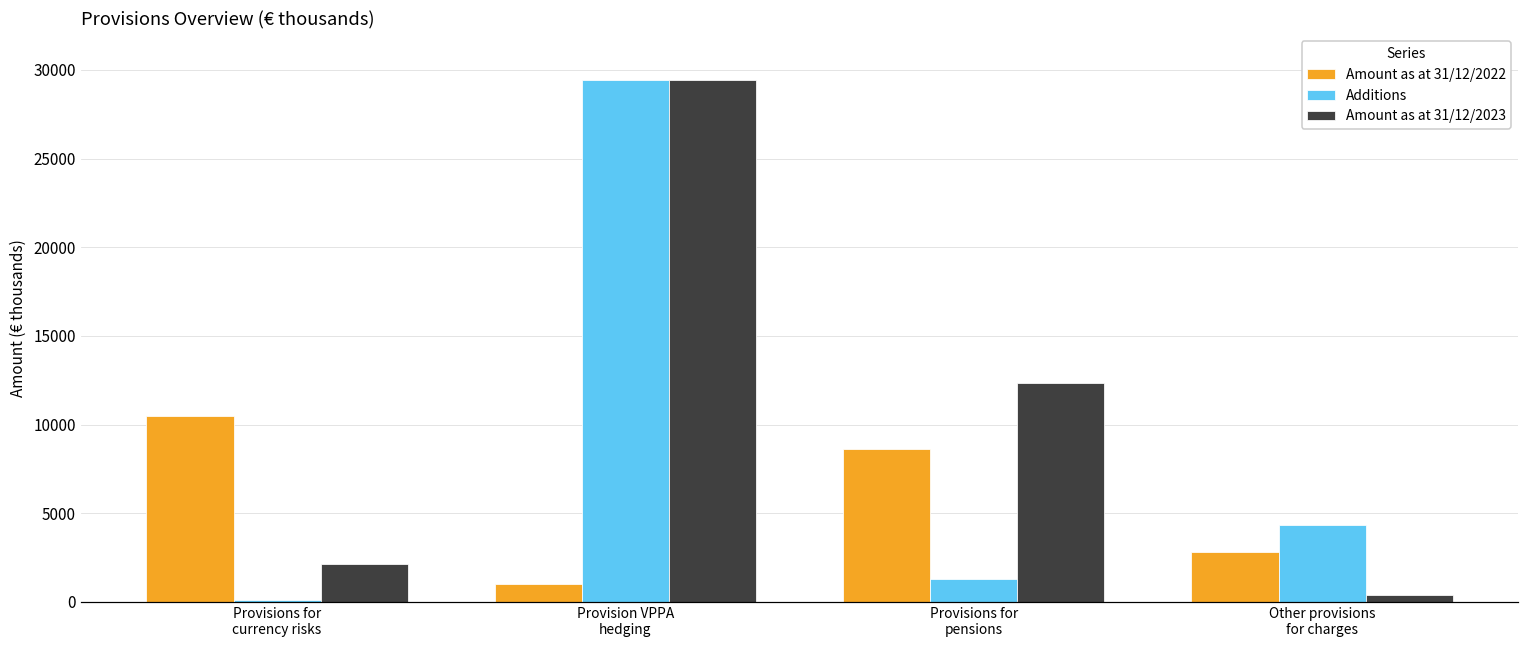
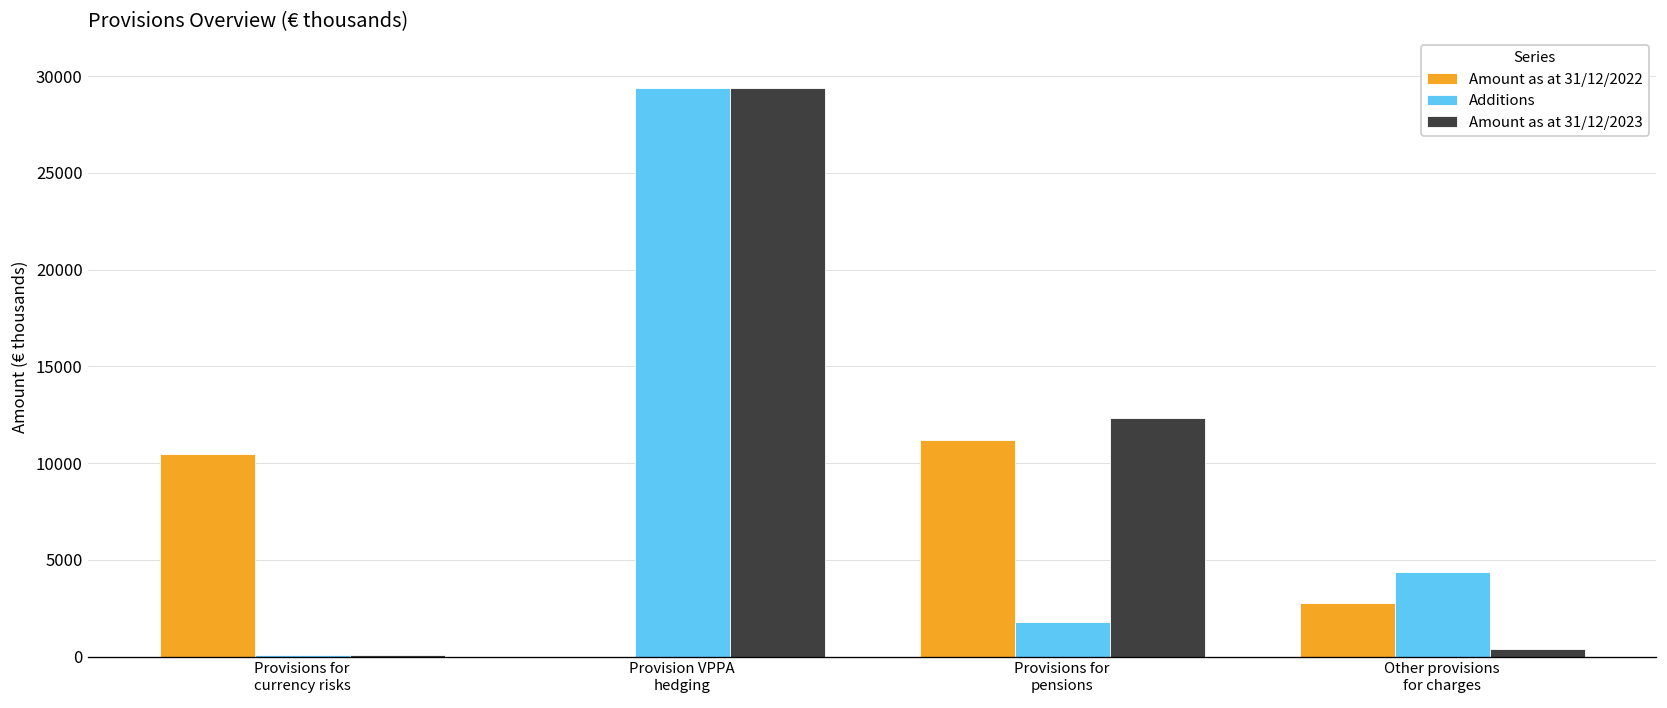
Amount as at 31/12/2023, Provisions for currency risks: 2100 -> 100
Amount as at 31/12/2022, Provision VPPA hedging: 1000 -> 0
Amount as at 31/12/2022, Provisions for pensions: 8600 -> 11200
Additions, Provisions for pensions: 1300 -> 1800
